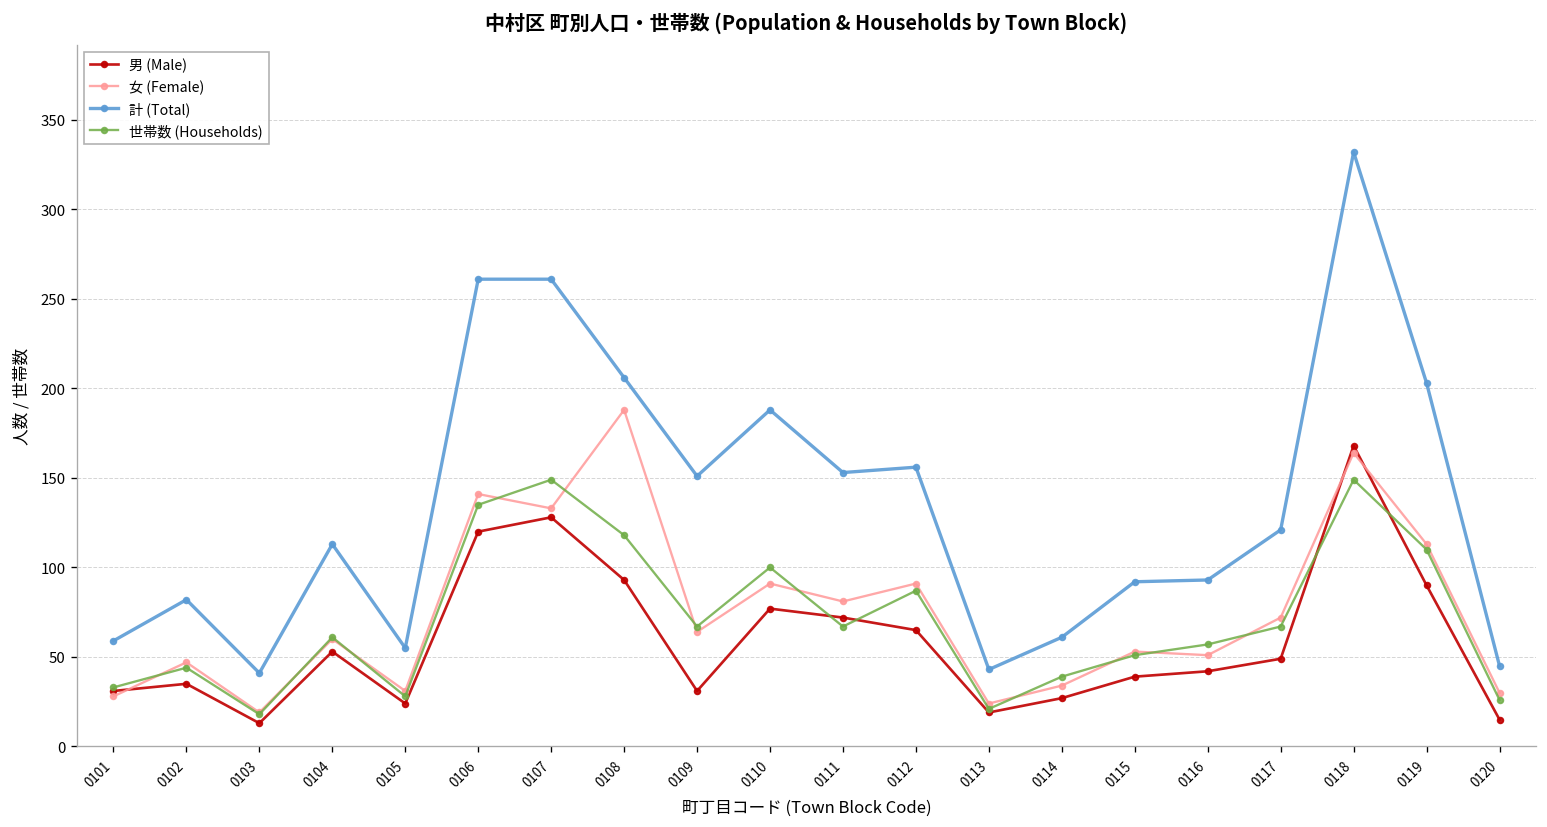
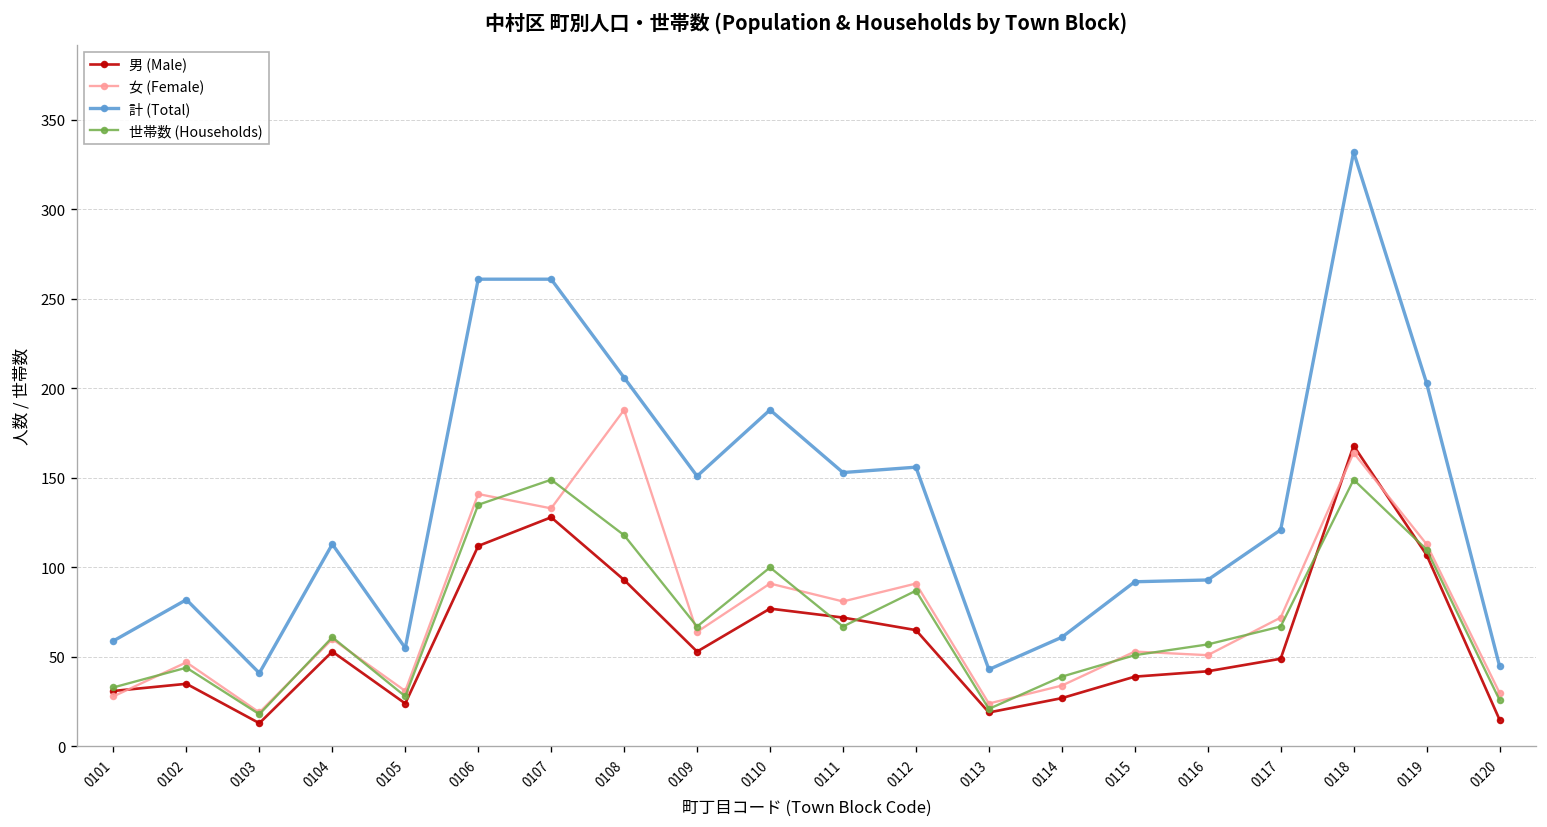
男 (Male), 0106: 120 -> 112
男 (Male), 0109: 31 -> 53
男 (Male), 0119: 90 -> 107
